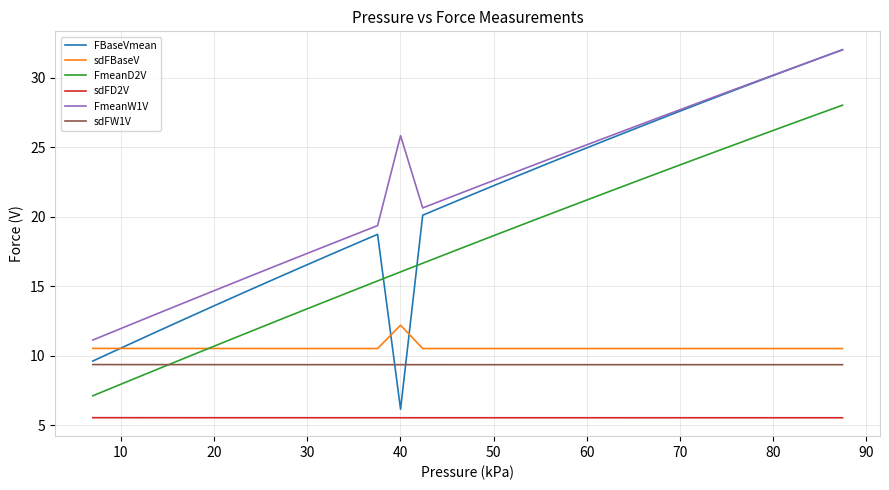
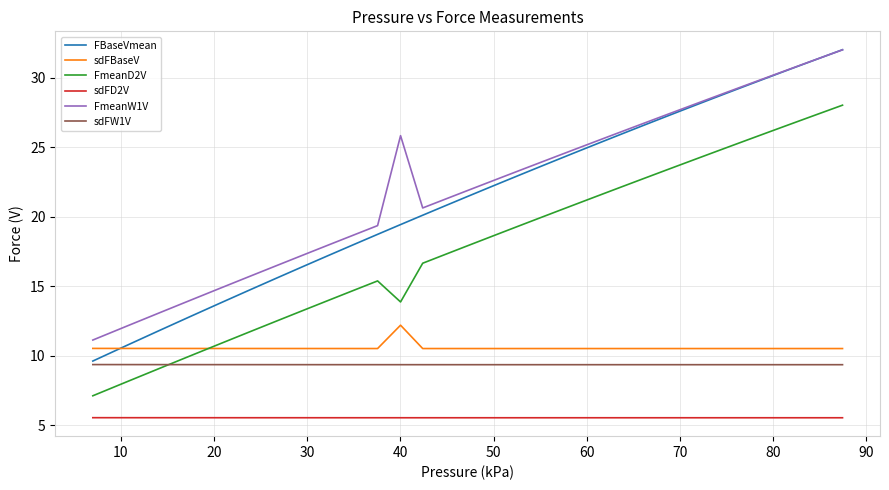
FBaseVmean, 40: 6.2 -> 19.4
FmeanD2V, 40: 16.0 -> 13.9
